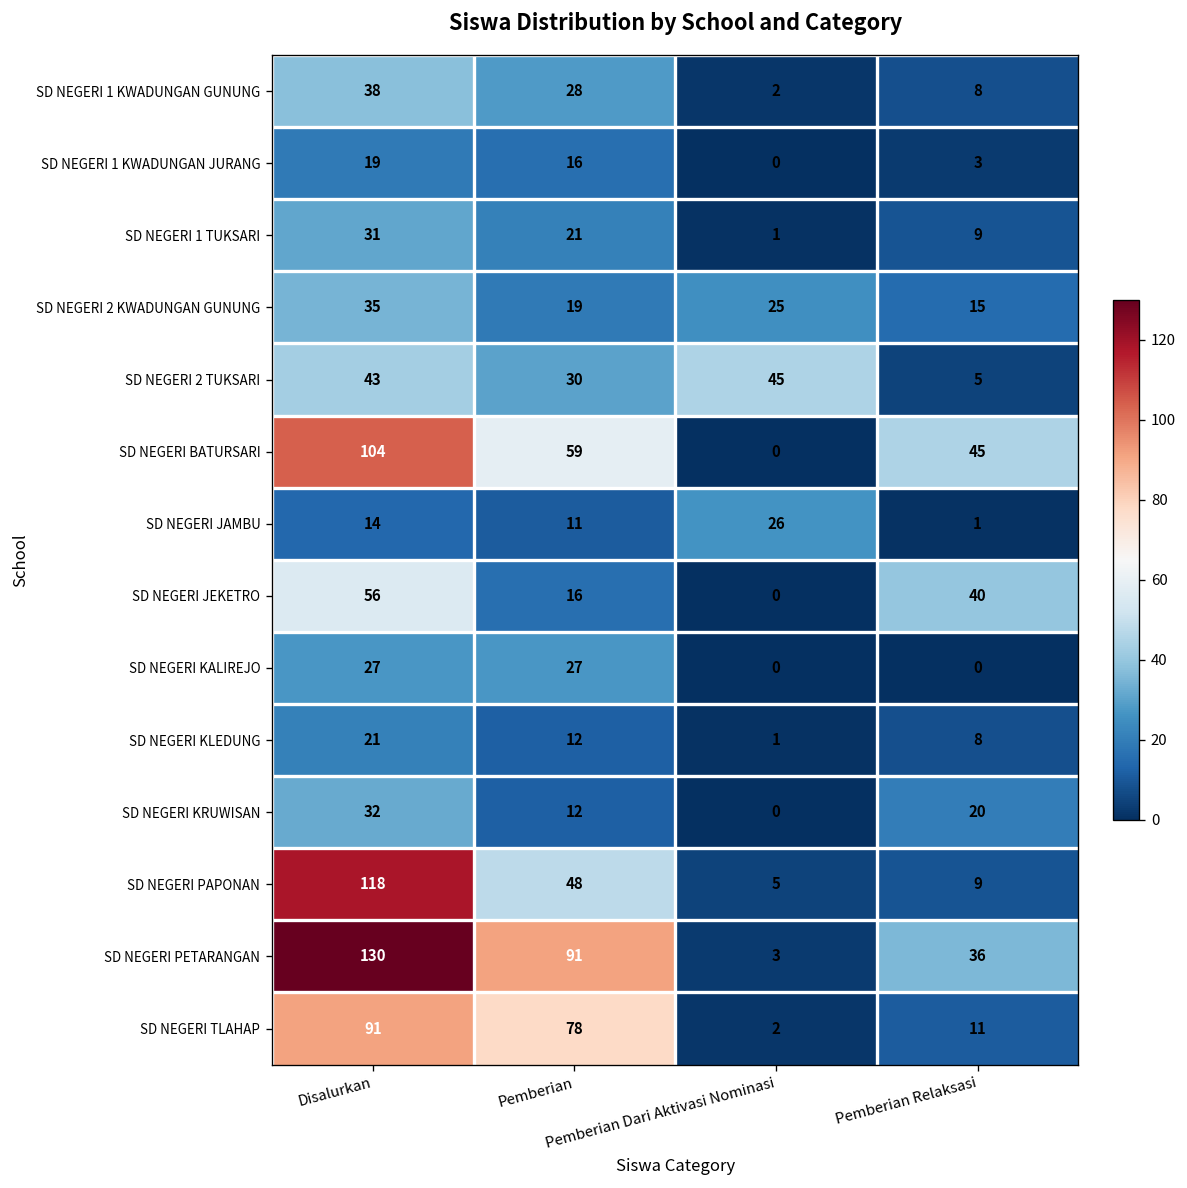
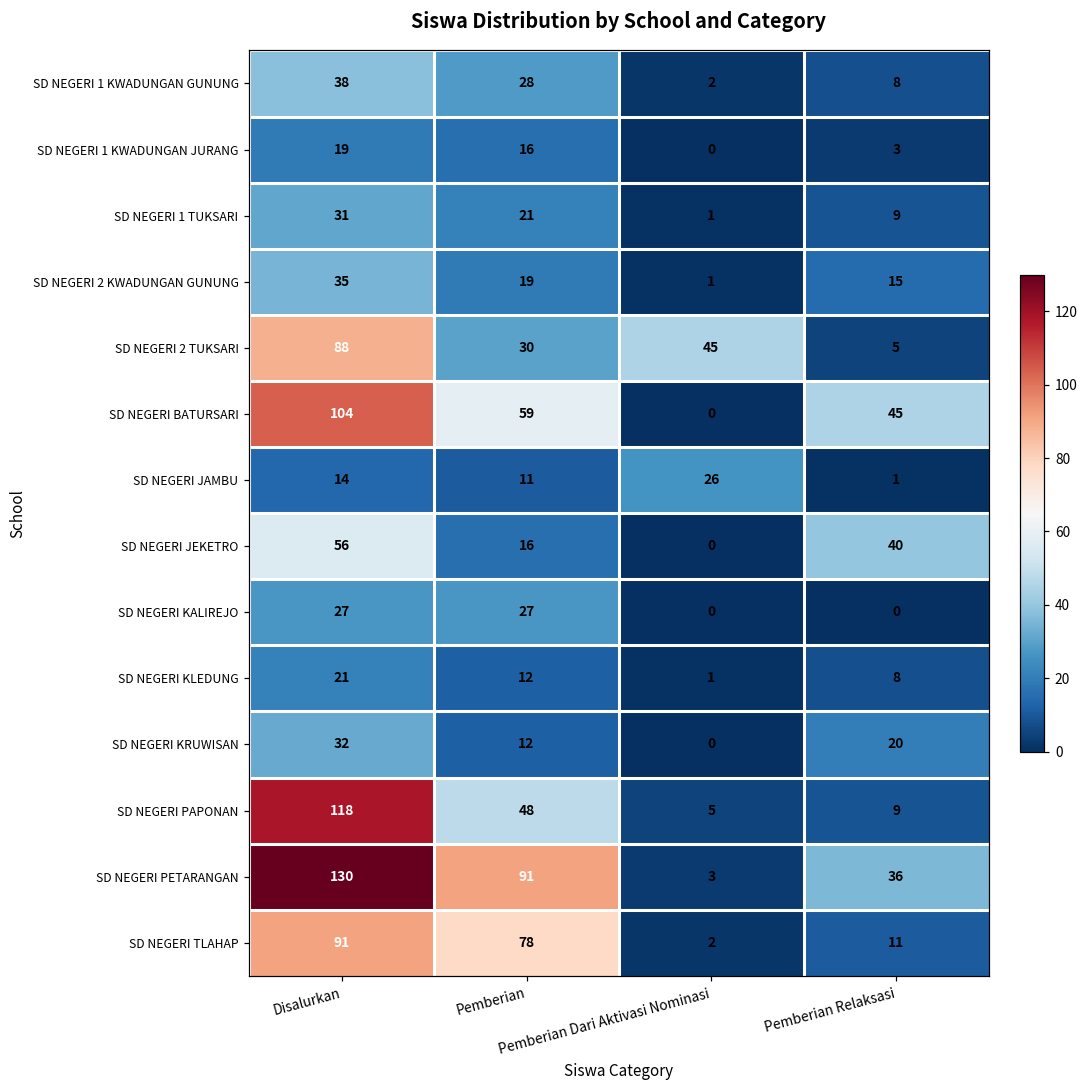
SD NEGERI 2 KWADUNGAN GUNUNG, Pemberian Dari Aktivasi Nominasi: 25 -> 1
SD NEGERI 2 TUKSARI, Disalurkan: 43 -> 88
